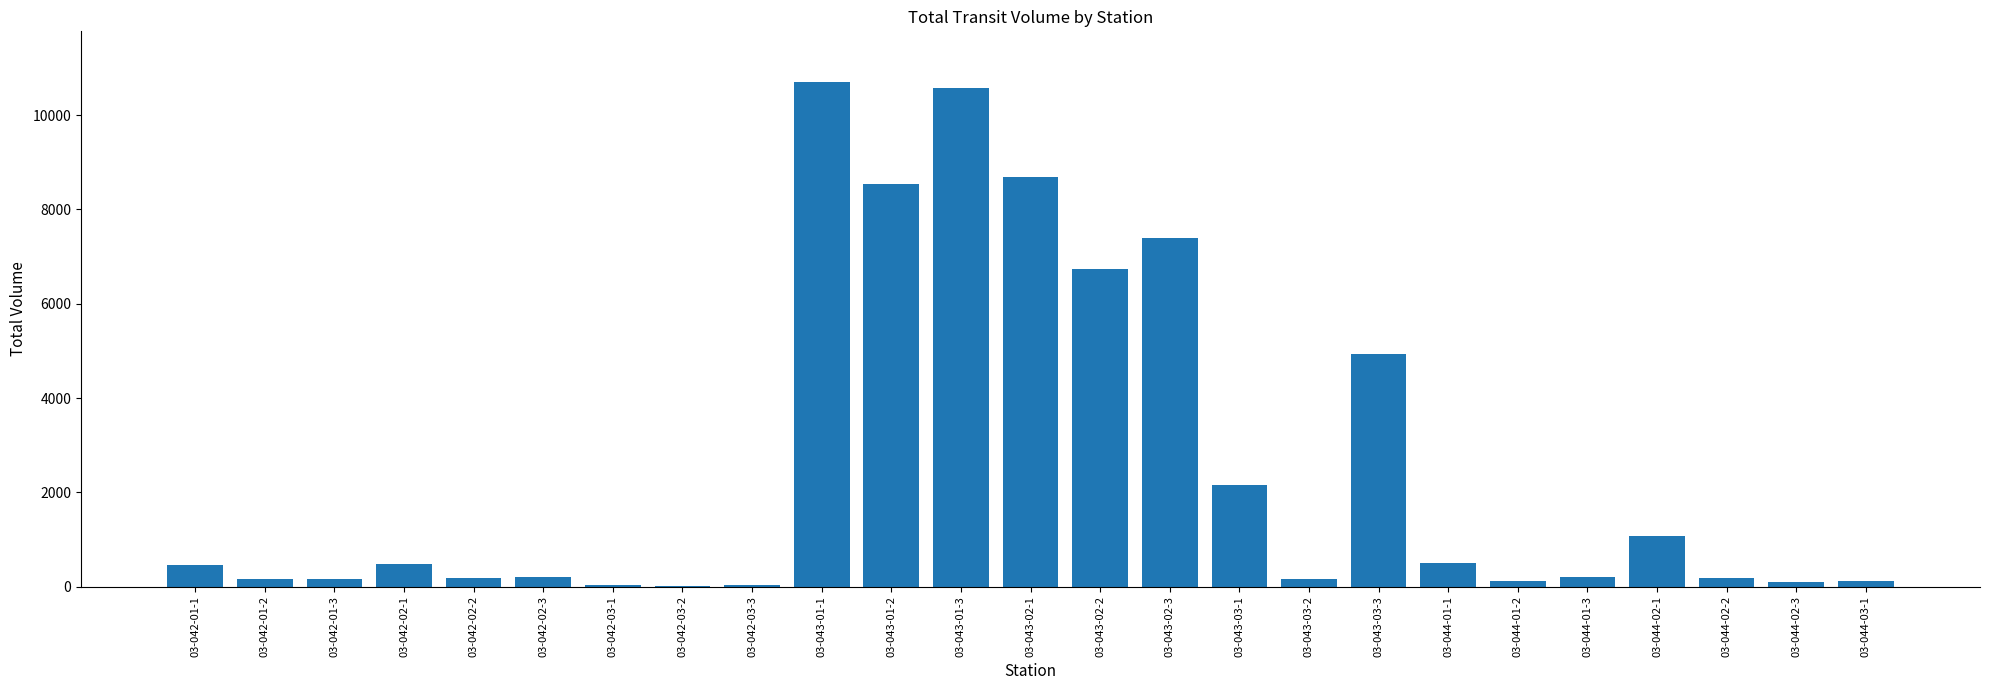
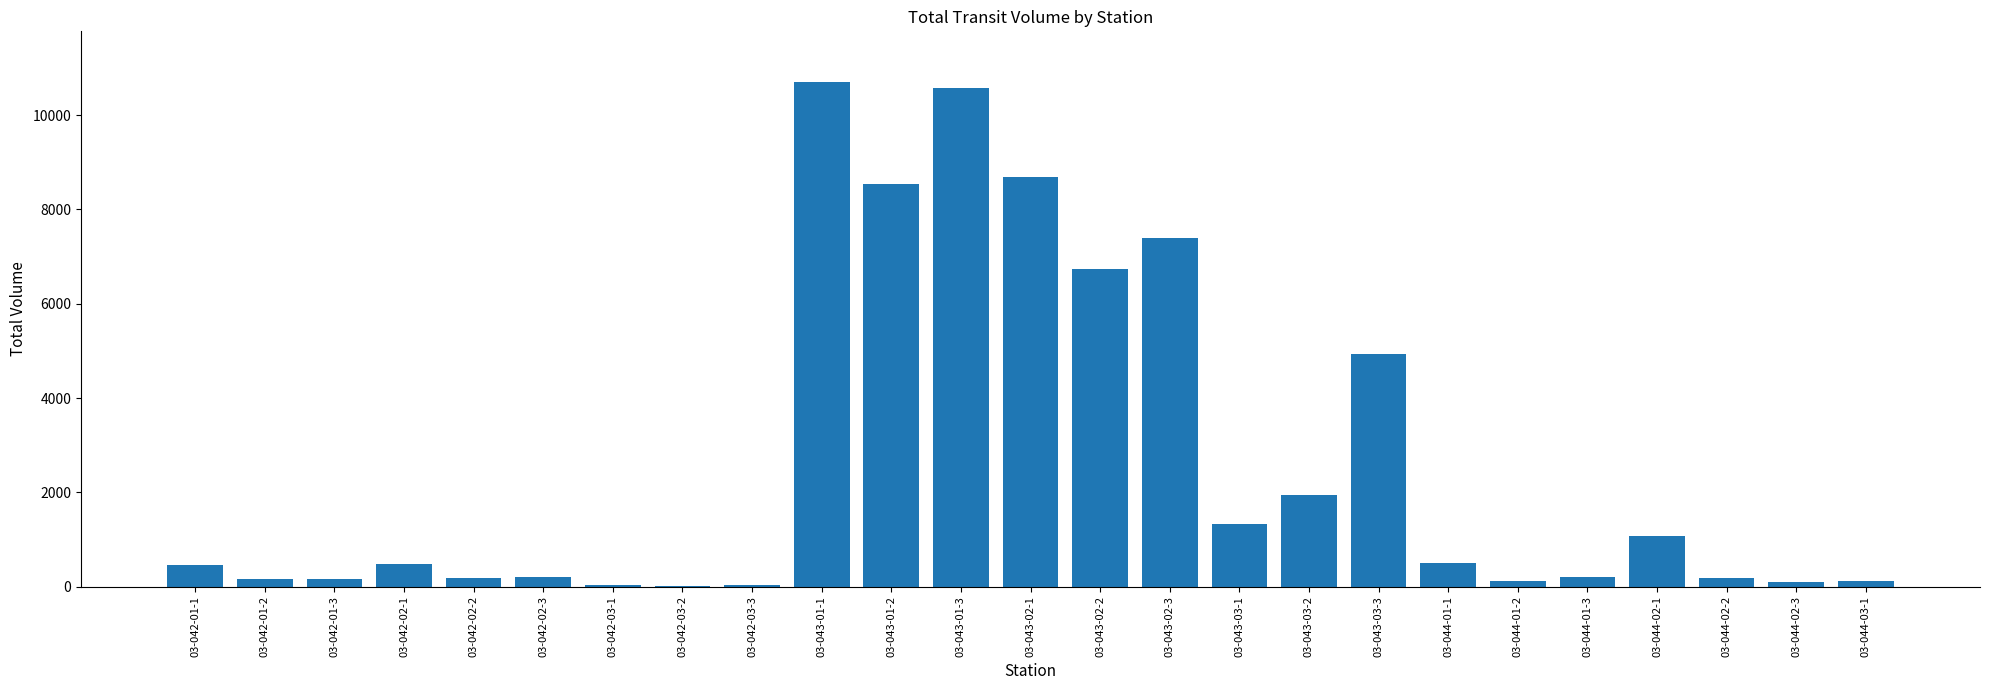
03-043-03-1: 2200 -> 1300
03-043-03-2: 200 -> 2000
